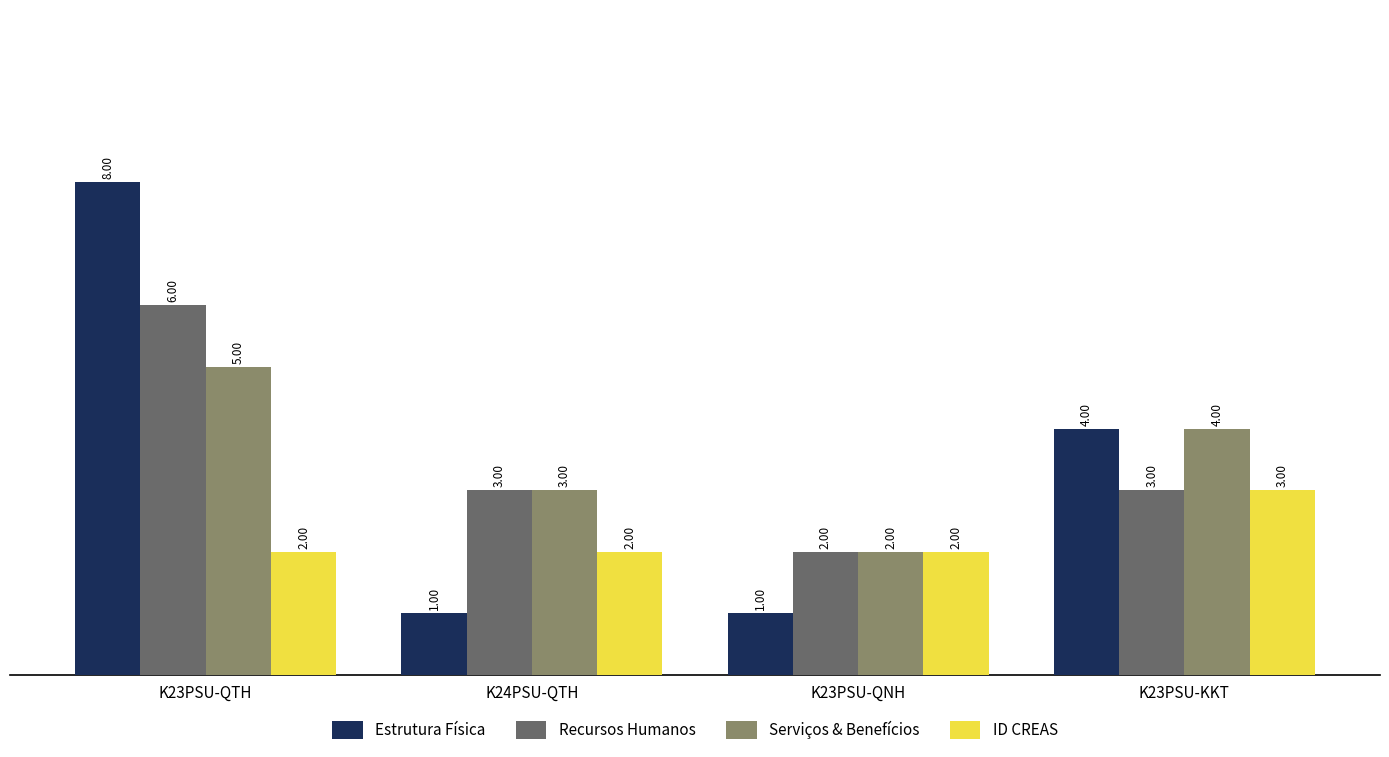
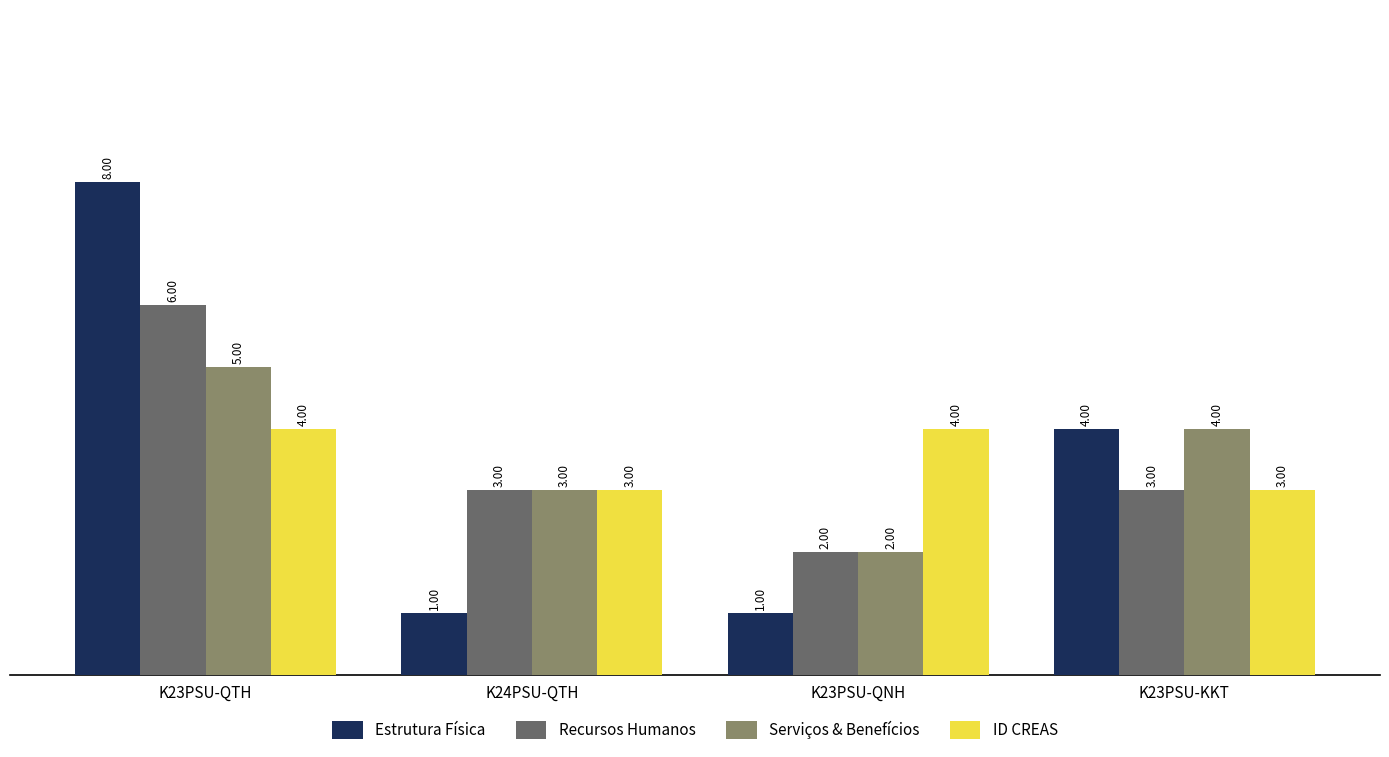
ID CREAS, K23PSU-QTH: 2.00 -> 4.00
ID CREAS, K24PSU-QTH: 2.00 -> 3.00
ID CREAS, K23PSU-QNH: 2.00 -> 4.00
